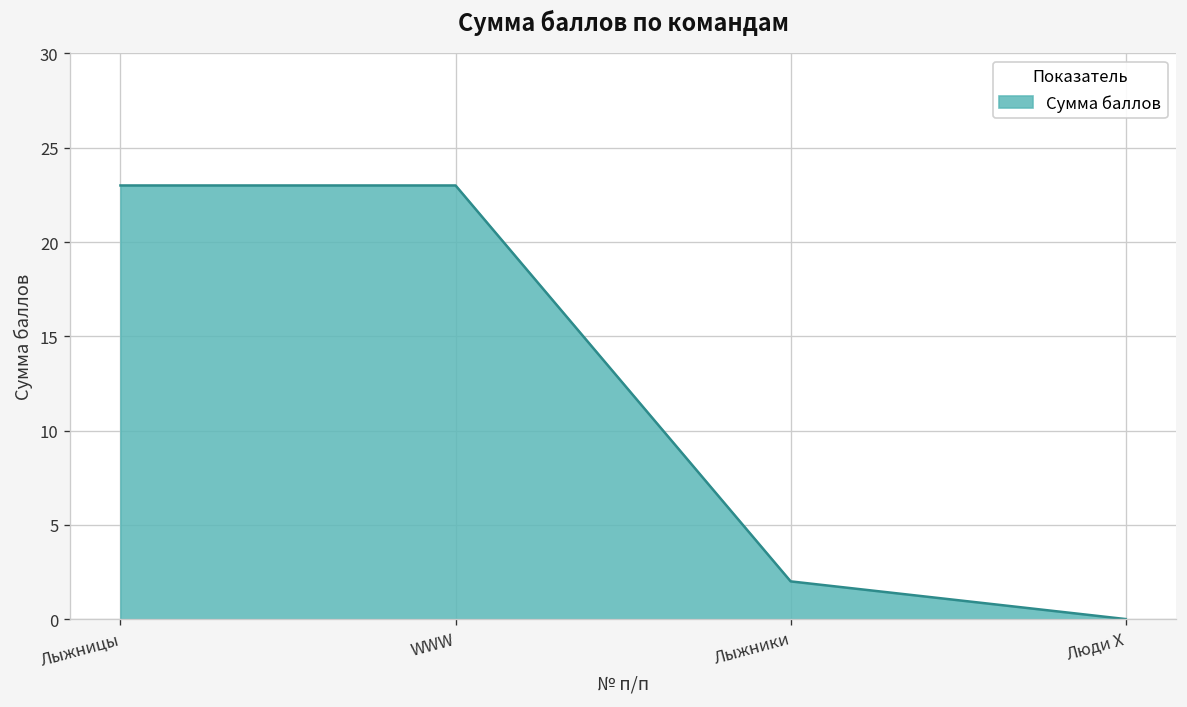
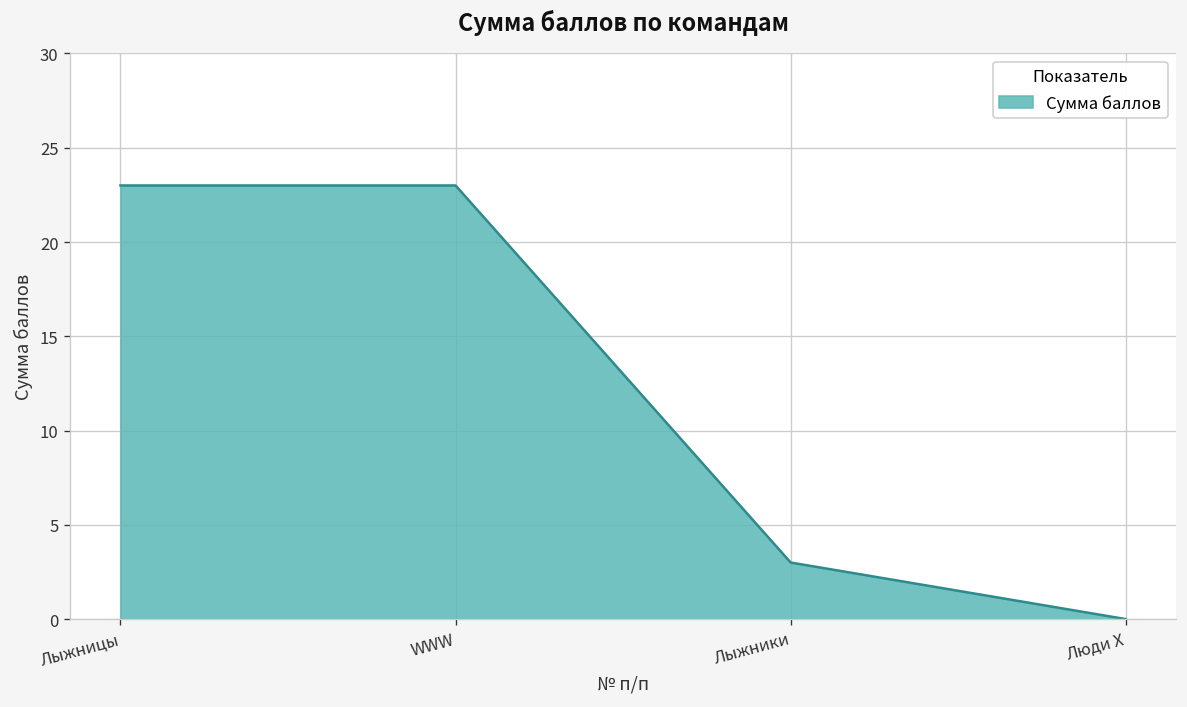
Лыжники: 2 -> 3
